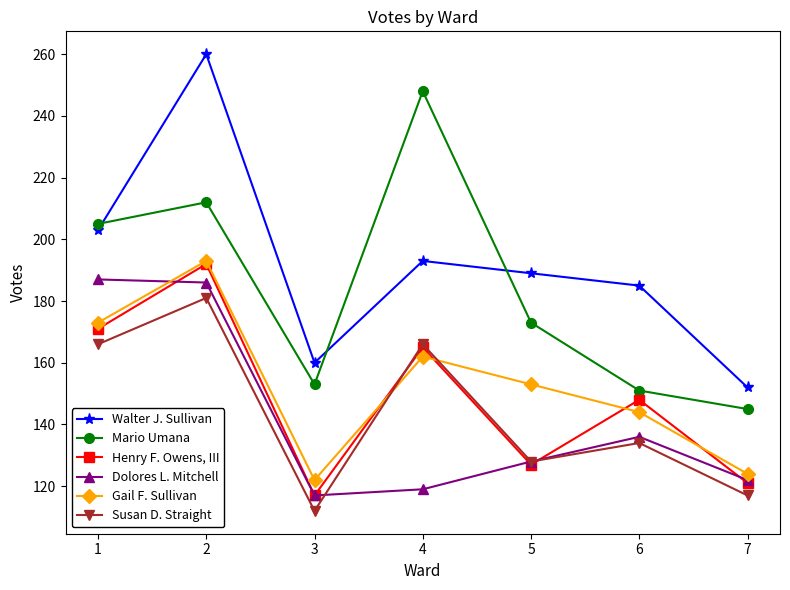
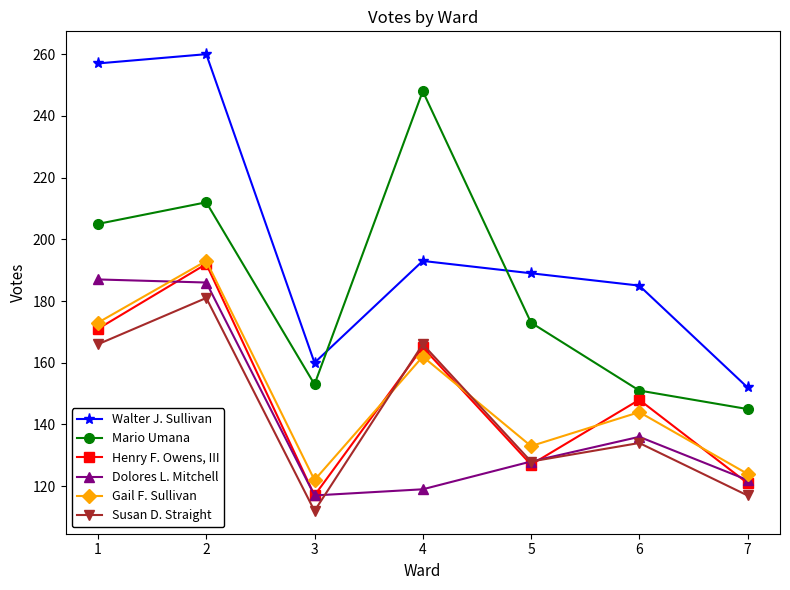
Walter J. Sullivan, 1: 203 -> 257
Gail F. Sullivan, 5: 153 -> 133
